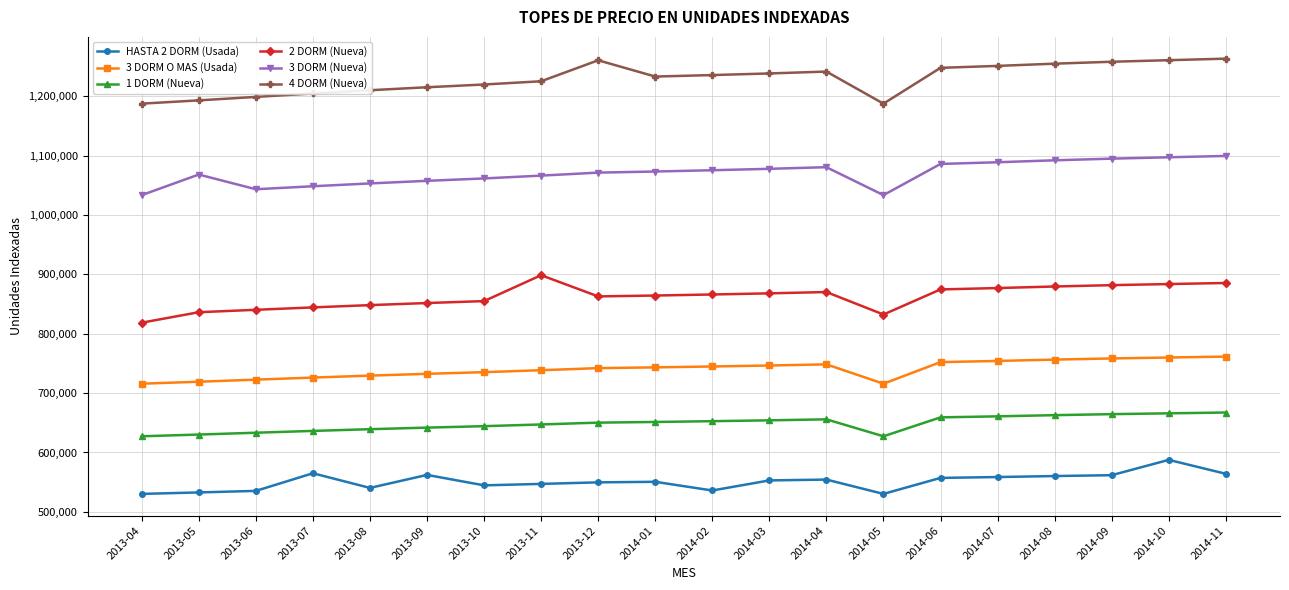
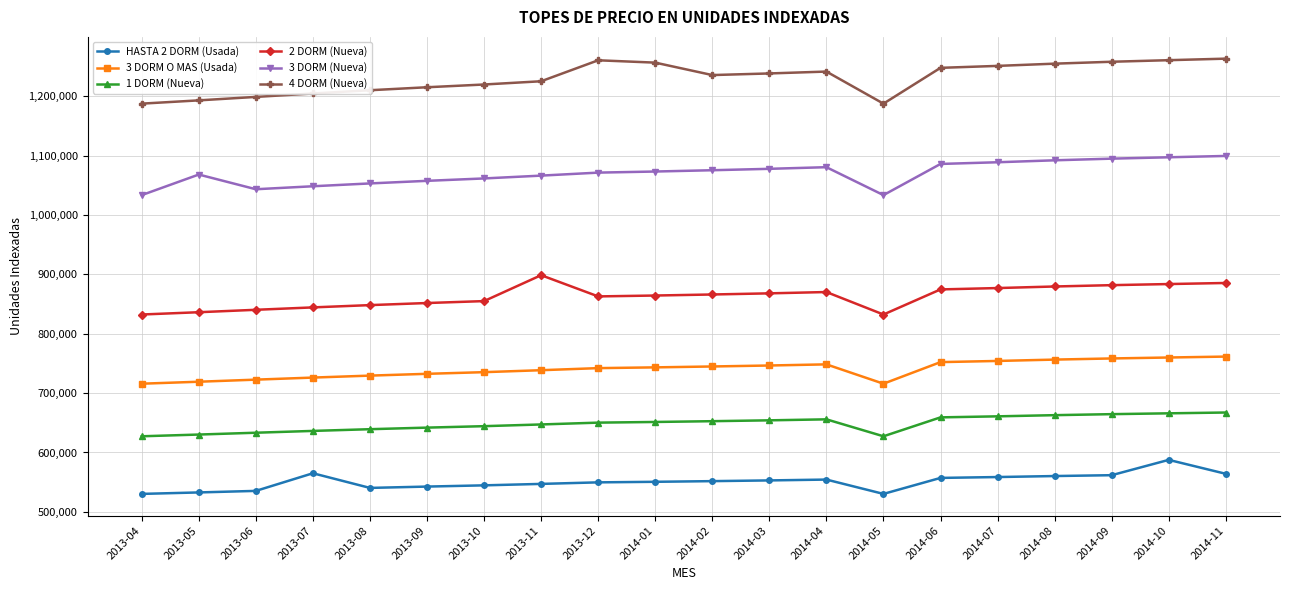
2 DORM (Nueva), 2013-04: 820,000 -> 830,000
HASTA 2 DORM (Usada), 2013-09: 560,000 -> 540,000
4 DORM (Nueva), 2014-01: 1,230,000 -> 1,260,000
HASTA 2 DORM (Usada), 2014-02: 540,000 -> 550,000
